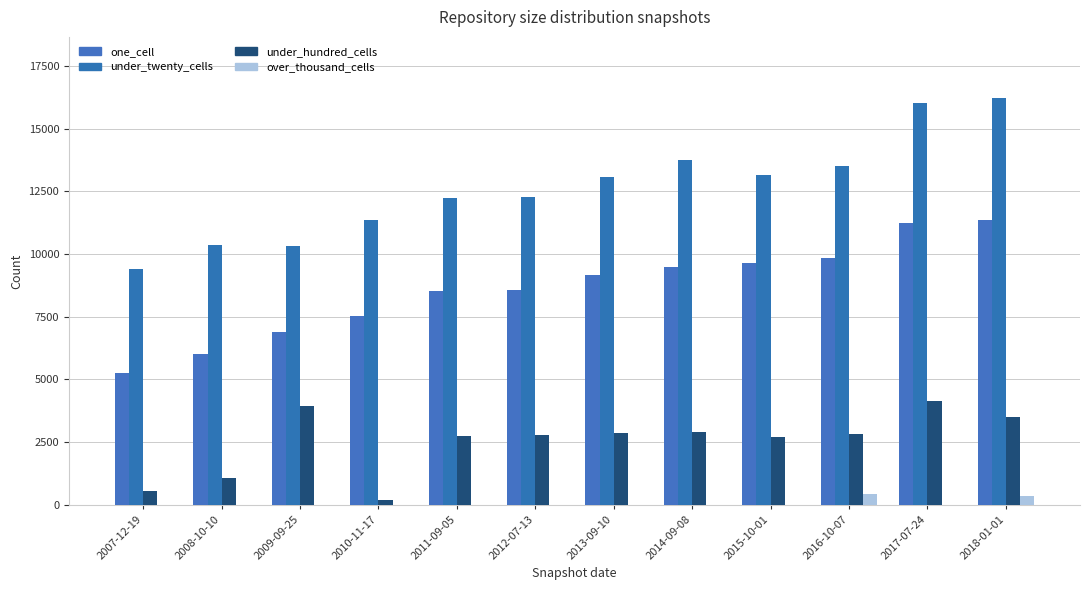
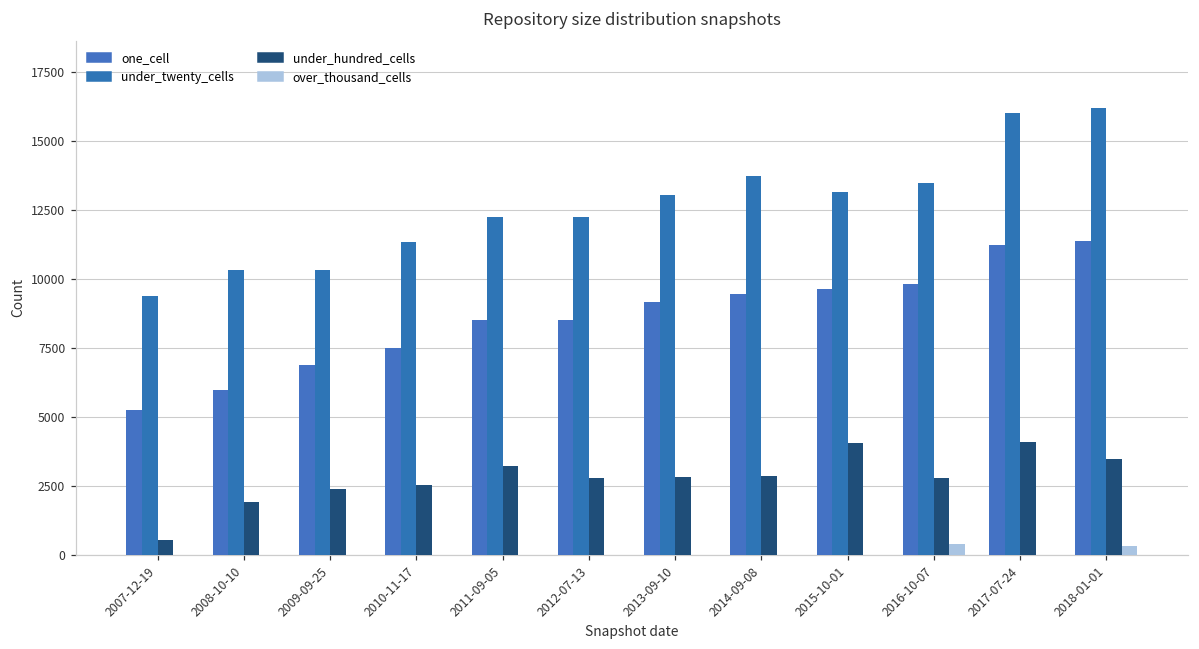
under_hundred_cells, 2008-10-10: 1100 -> 1900
under_hundred_cells, 2009-09-25: 3900 -> 2400
under_hundred_cells, 2010-11-17: 200 -> 2600
under_hundred_cells, 2011-09-05: 2700 -> 3200
under_hundred_cells, 2015-10-01: 2700 -> 4100
